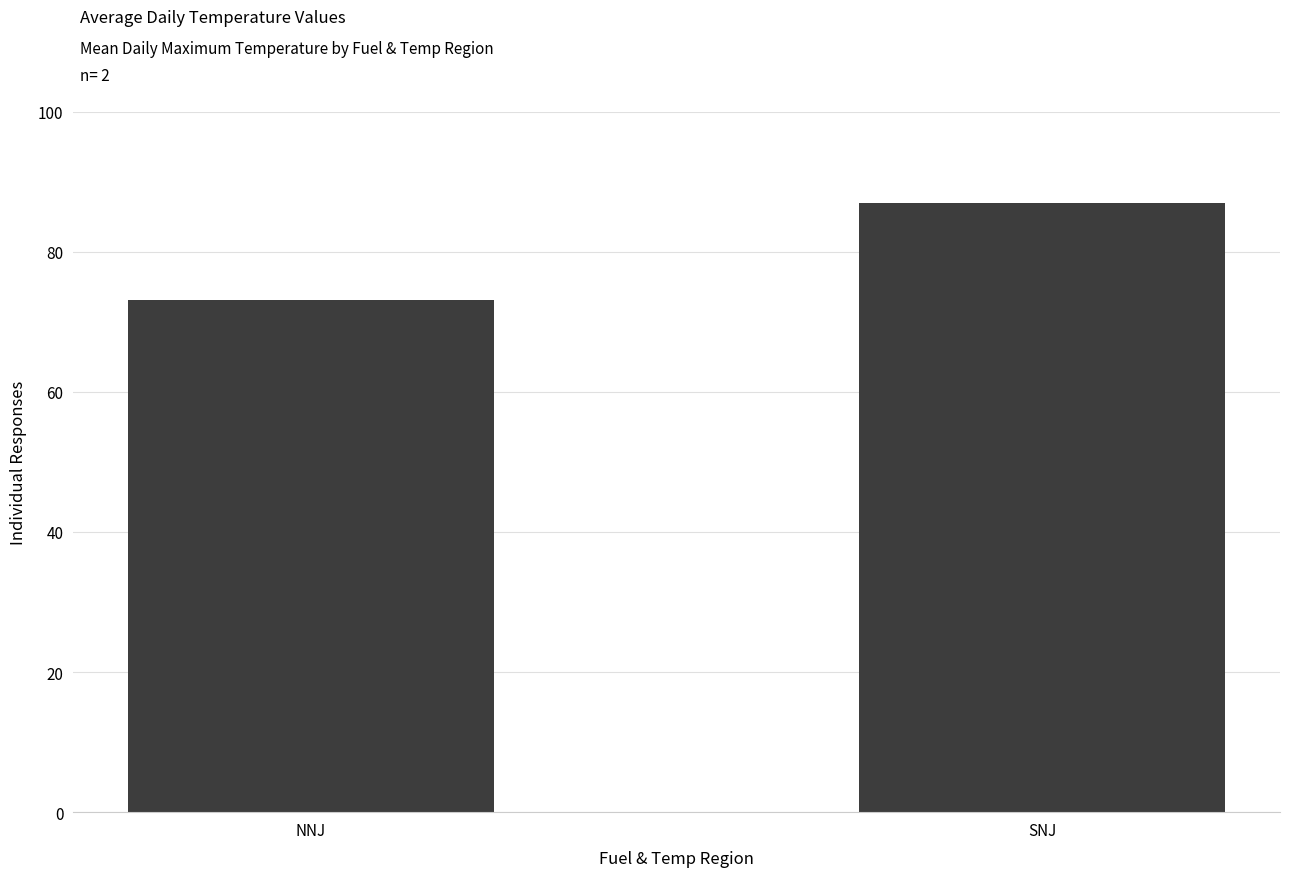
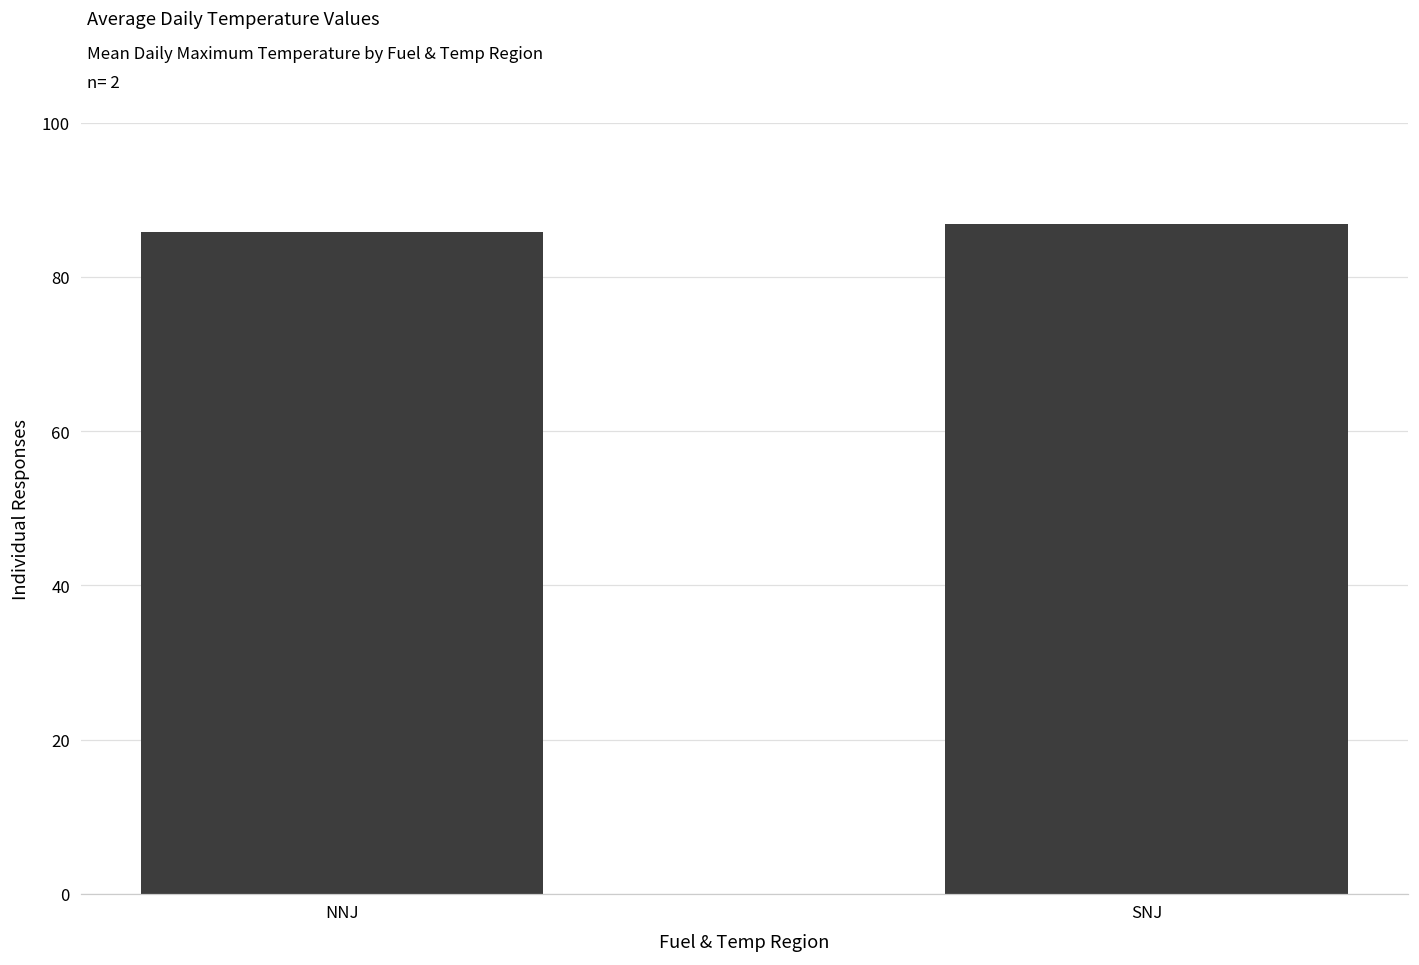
NNJ: 73 -> 86
